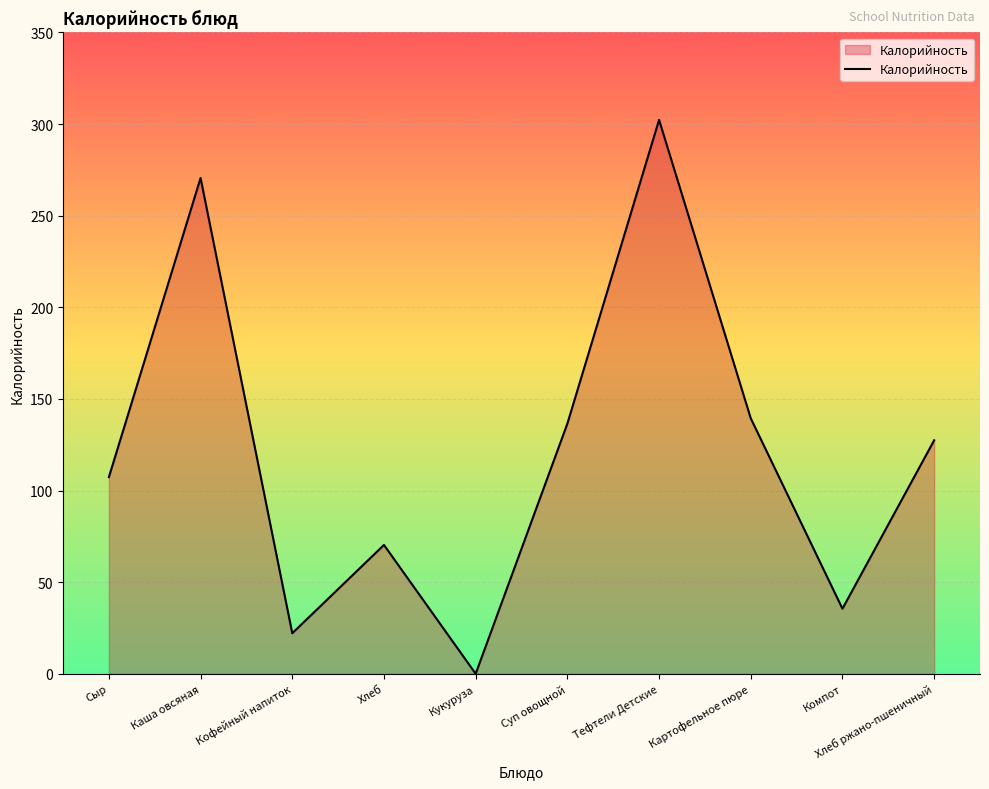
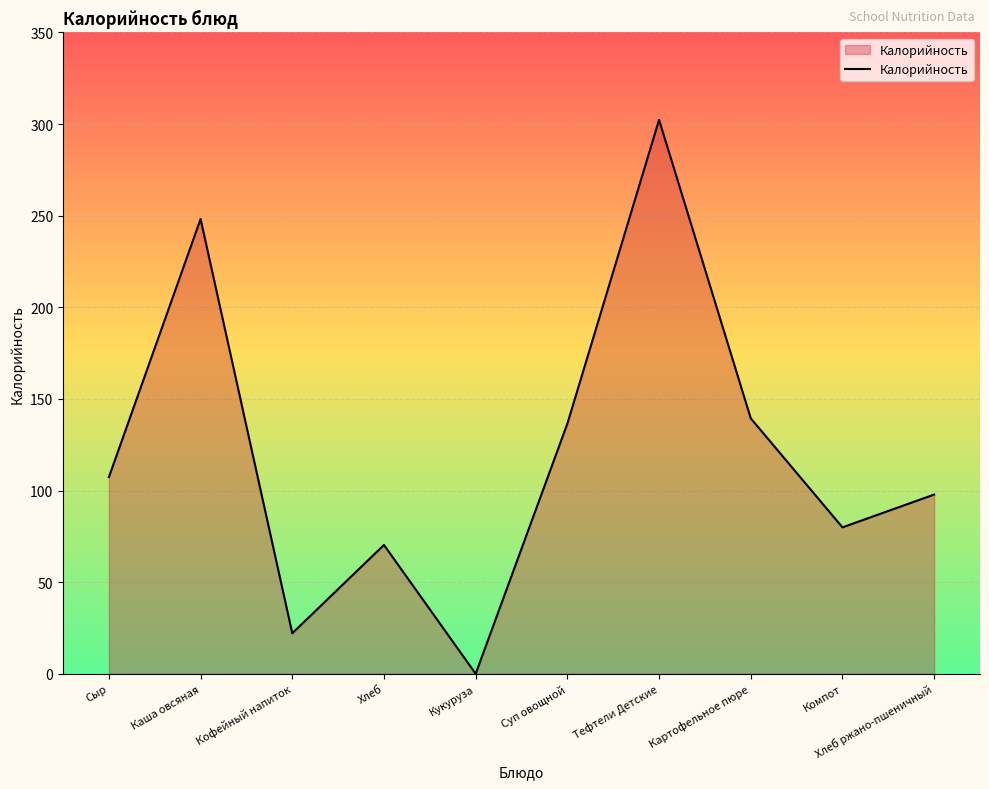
Каша овсяная: 271 -> 248
Компот: 36 -> 80
Хлеб ржано-пшеничный: 127 -> 98
